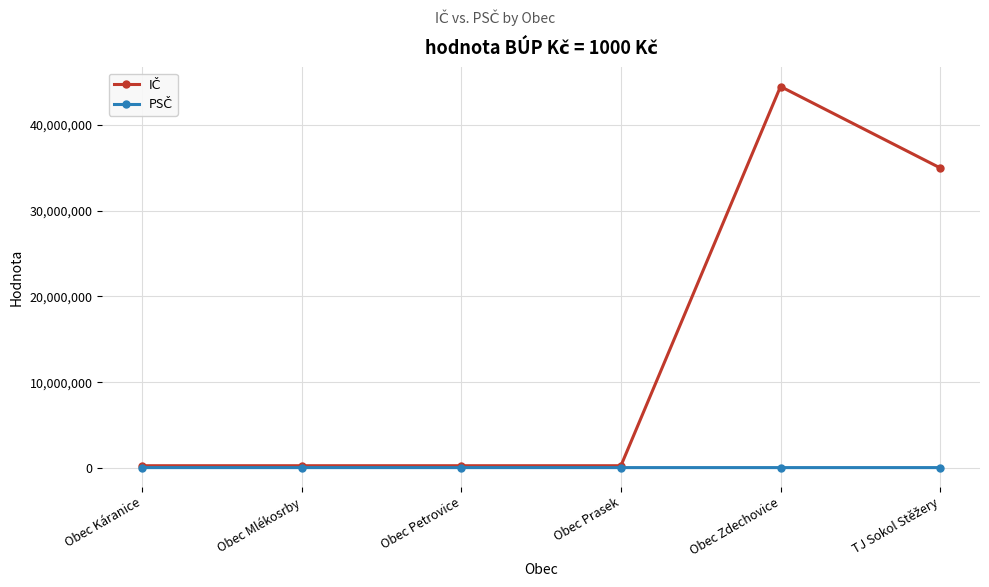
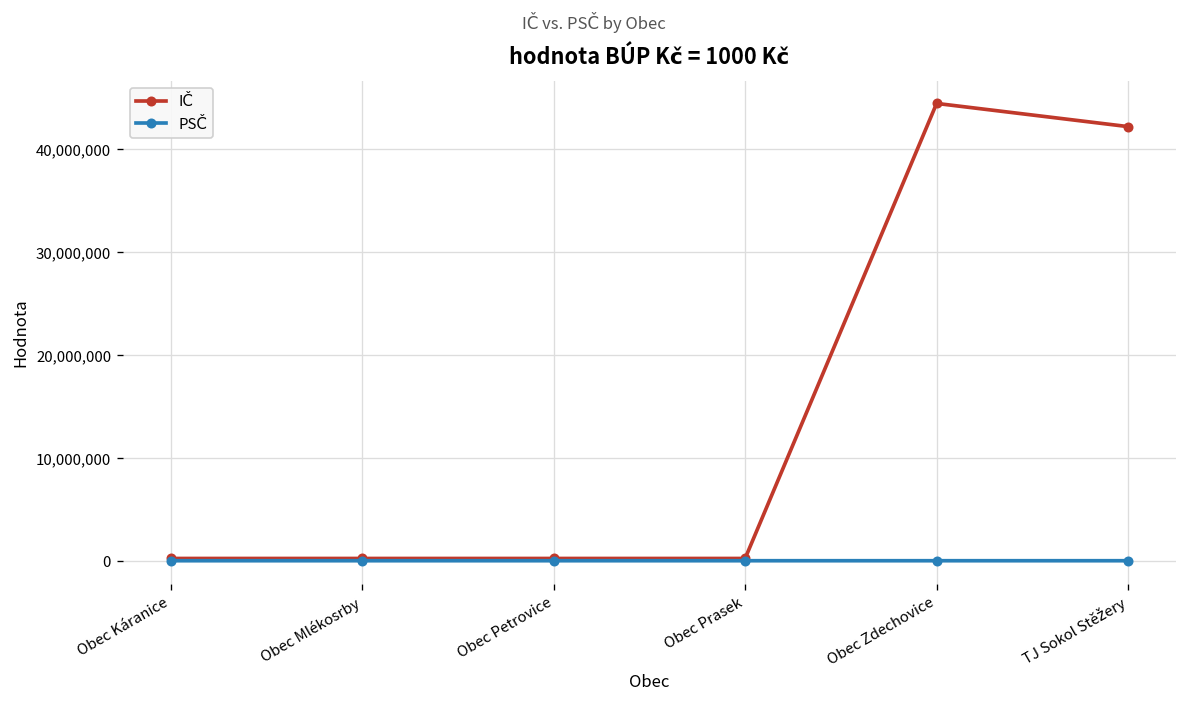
IČ, TJ Sokol Stěžery: 35,000,000 -> 42,000,000
